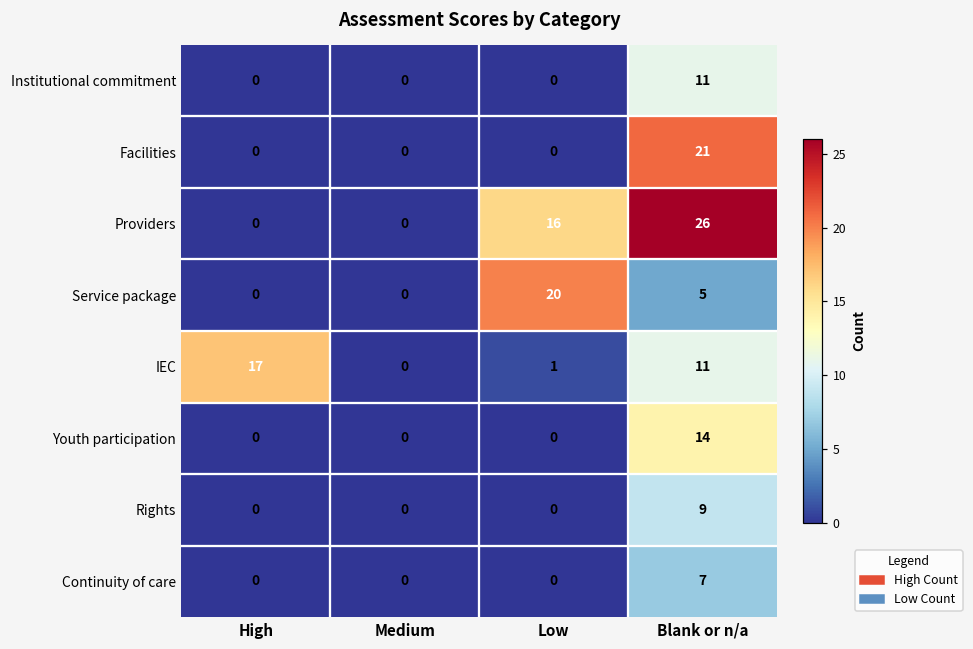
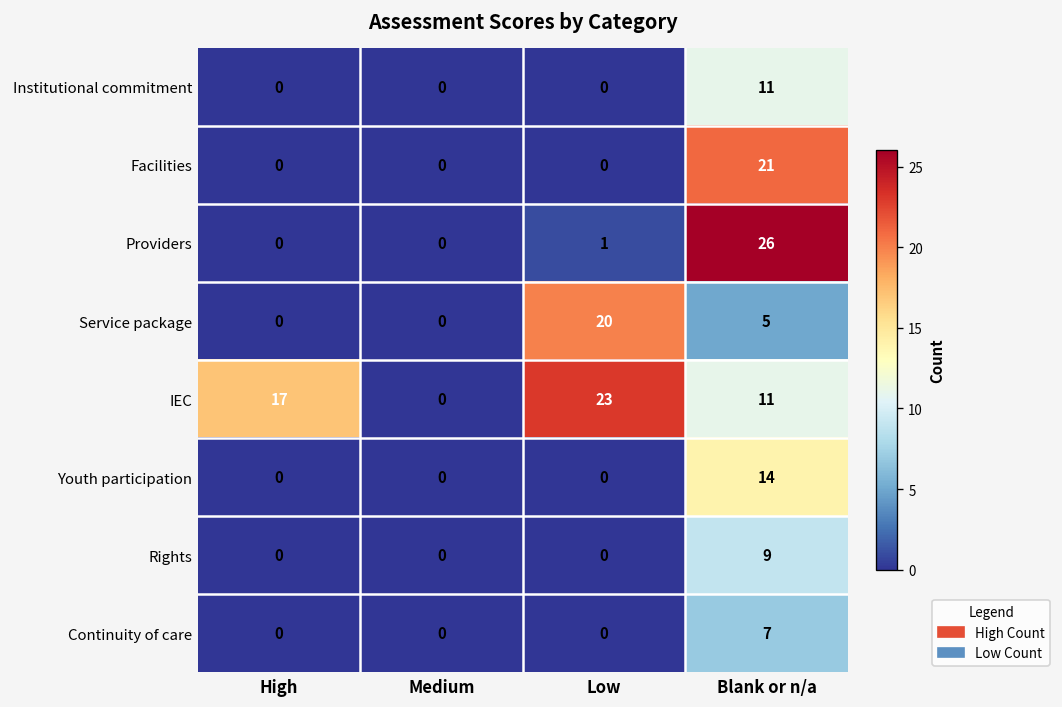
Providers, Low: 16 -> 1
IEC, Low: 1 -> 23
